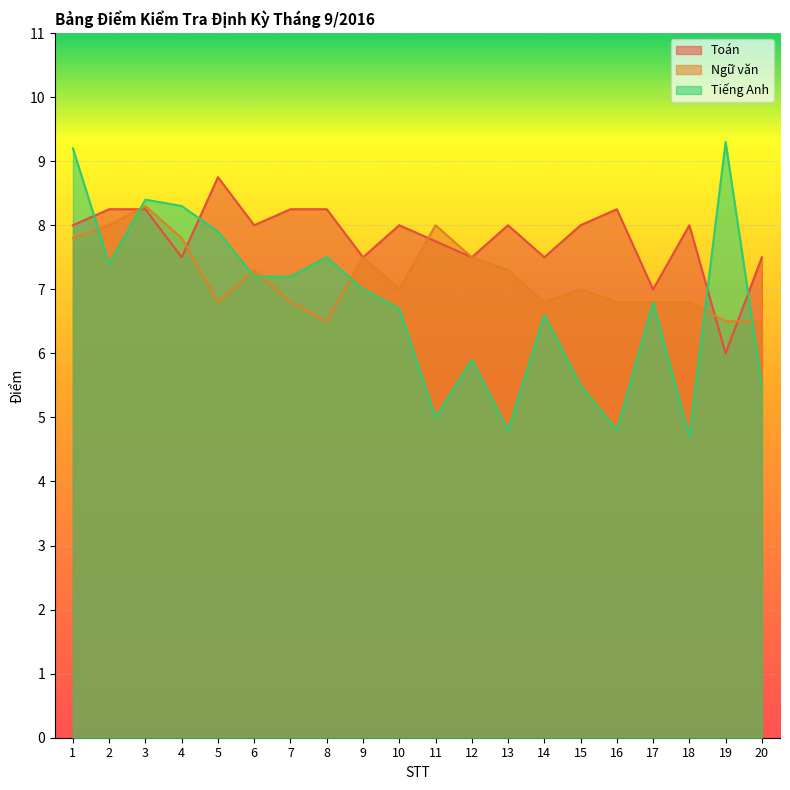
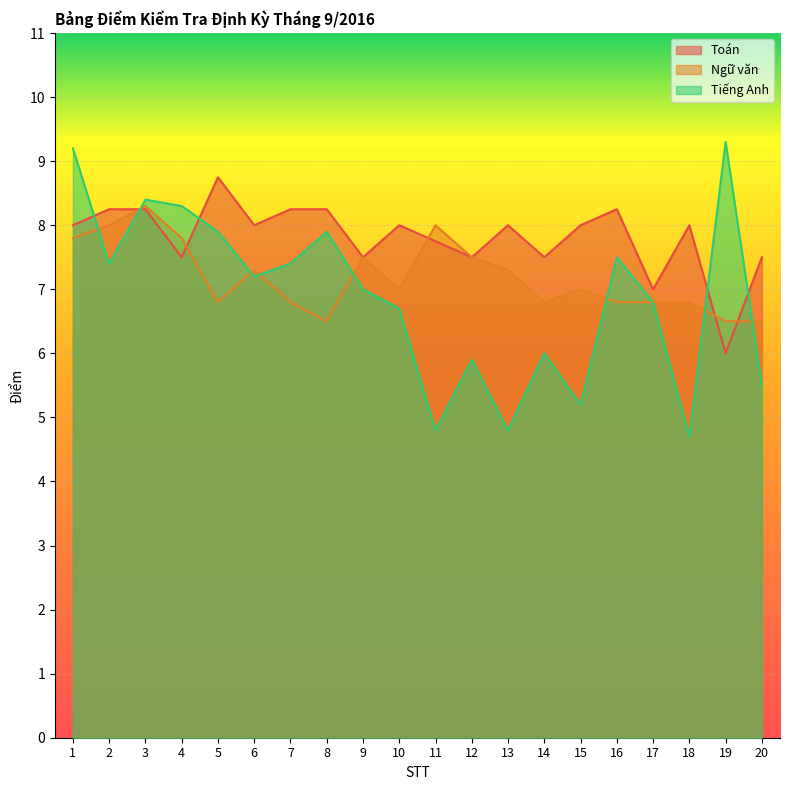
Tiếng Anh, 7: 7.2 -> 7.4
Tiếng Anh, 8: 7.5 -> 7.9
Tiếng Anh, 11: 5.0 -> 4.8
Tiếng Anh, 14: 6.6 -> 6.0
Tiếng Anh, 15: 5.5 -> 5.2
Tiếng Anh, 16: 4.8 -> 7.5
